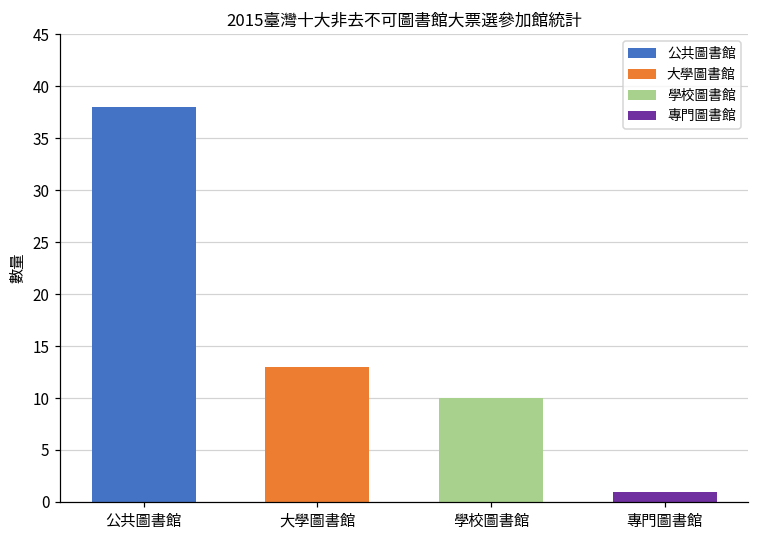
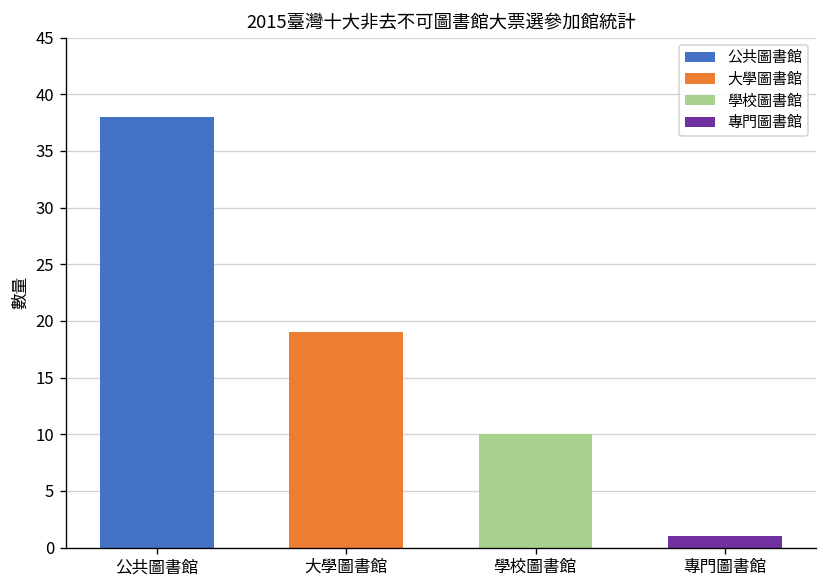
大學圖書館: 13 -> 19
